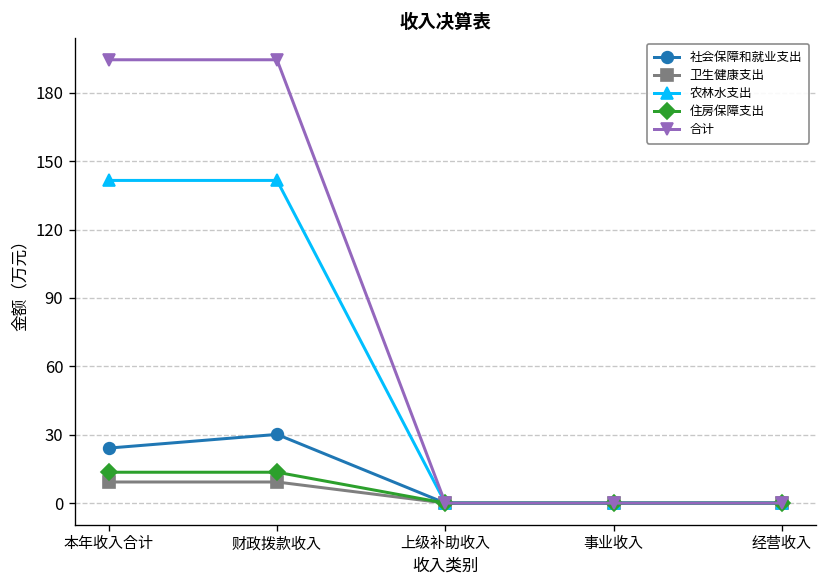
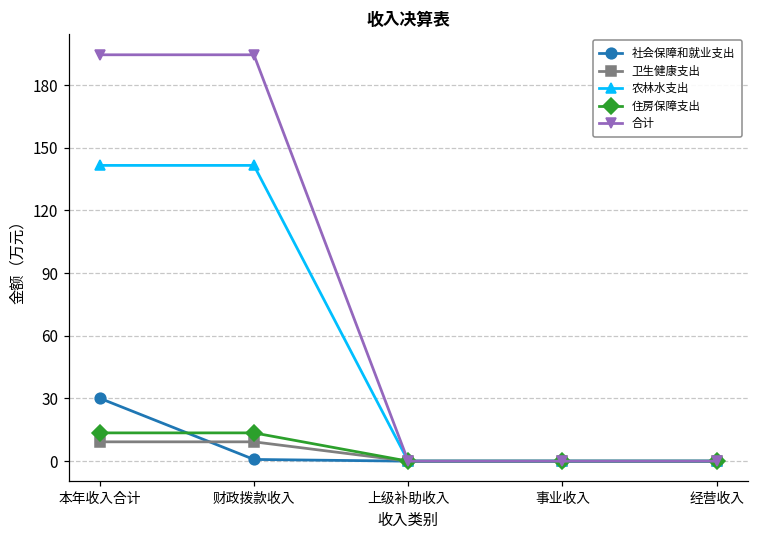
社会保障和就业支出, 本年收入合计: 24 -> 30
社会保障和就业支出, 财政拨款收入: 30 -> 1
